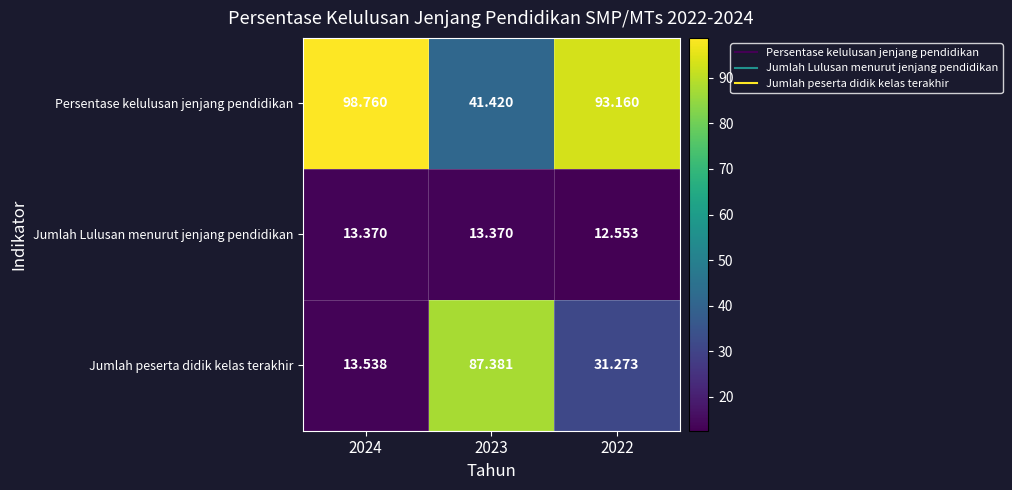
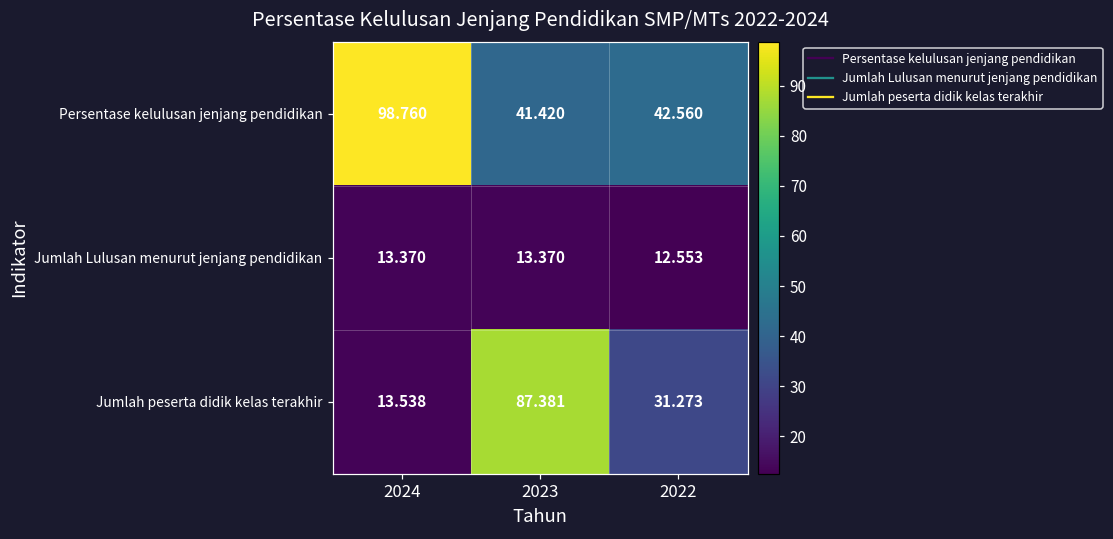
Persentase kelulusan jenjang pendidikan, 2022: 93.160 -> 42.560
